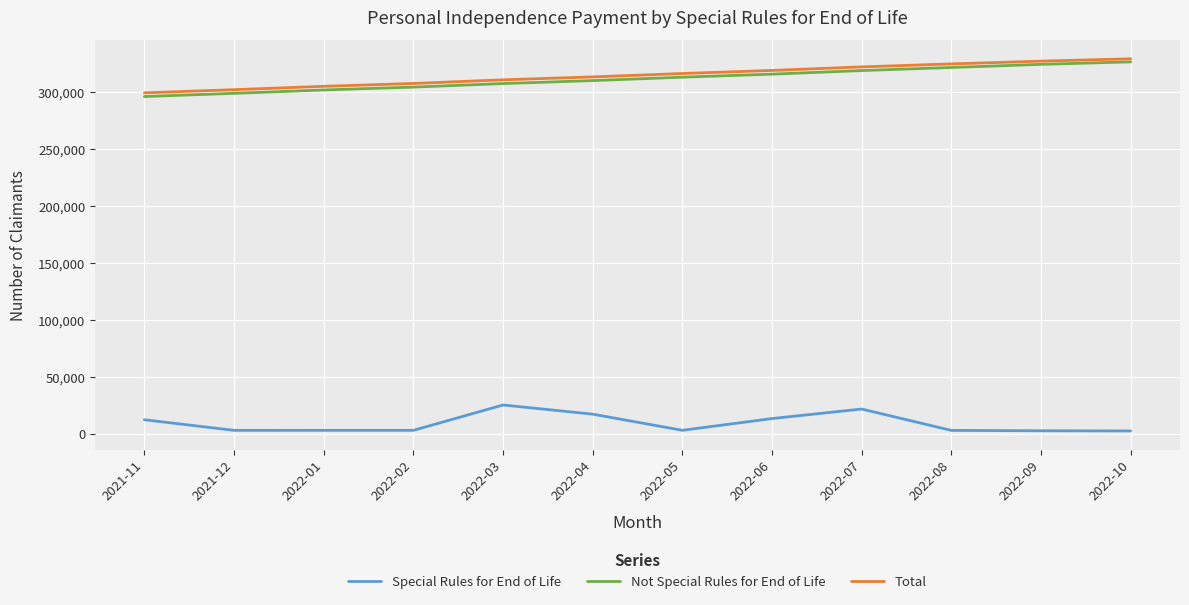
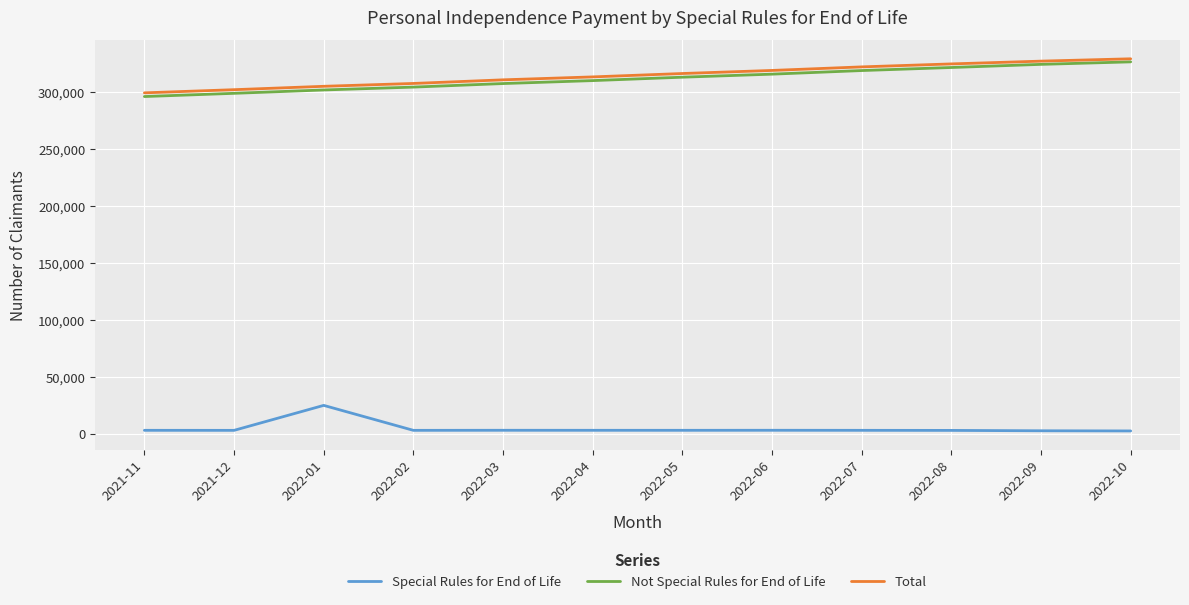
Special Rules for End of Life, 2021-11: 13,000 -> 3,000
Special Rules for End of Life, 2022-01: 3,000 -> 25,000
Special Rules for End of Life, 2022-03: 25,000 -> 3,000
Special Rules for End of Life, 2022-04: 17,000 -> 3,000
Special Rules for End of Life, 2022-06: 14,000 -> 3,000
Special Rules for End of Life, 2022-07: 22,000 -> 3,000
